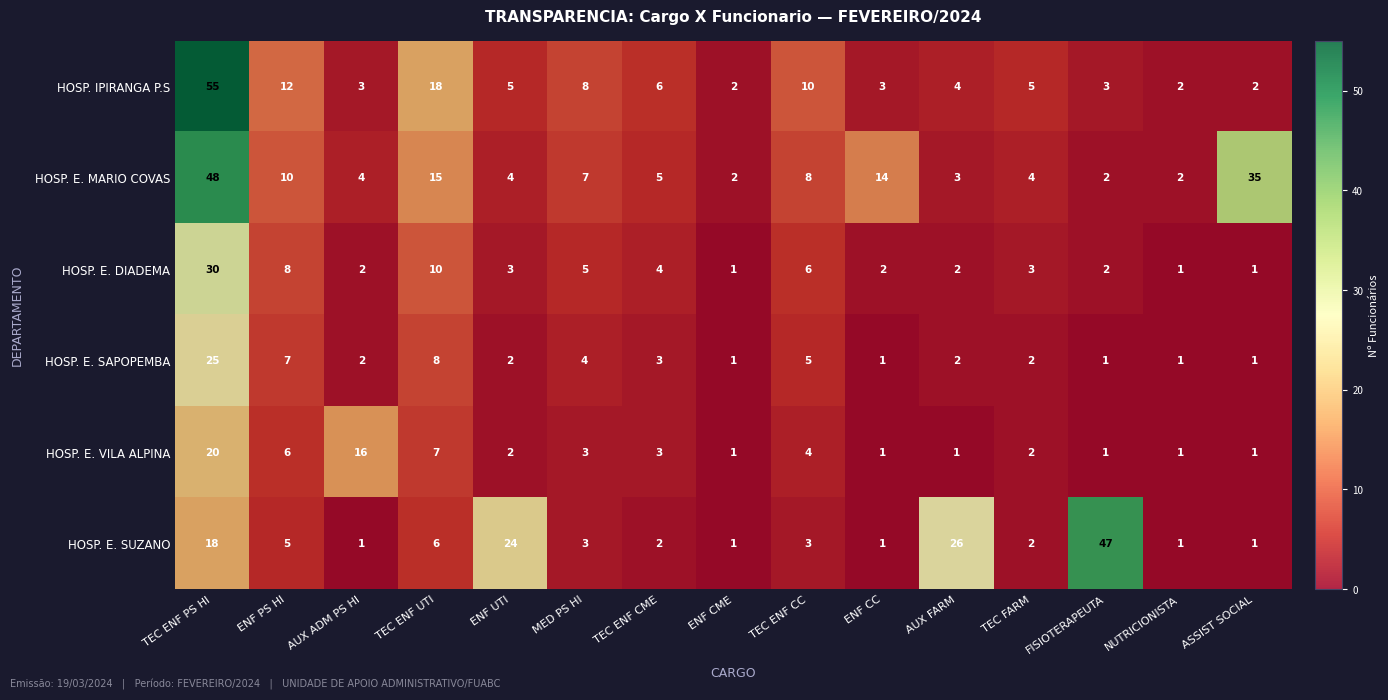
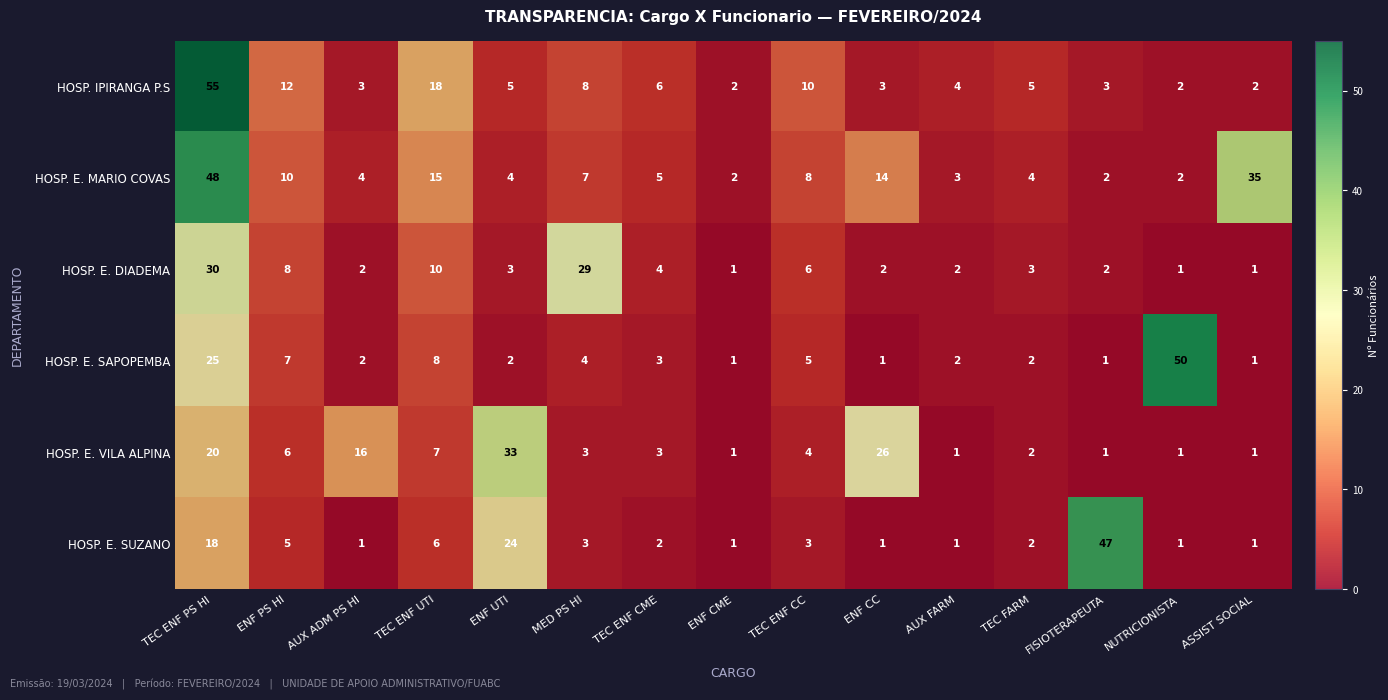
HOSP. E. DIADEMA, MED PS HI: 5 -> 29
HOSP. E. SAPOPEMBA, NUTRICIONISTA: 1 -> 50
HOSP. E. VILA ALPINA, ENF UTI: 2 -> 33
HOSP. E. VILA ALPINA, ENF CC: 1 -> 26
HOSP. E. SUZANO, AUX FARM: 26 -> 1
